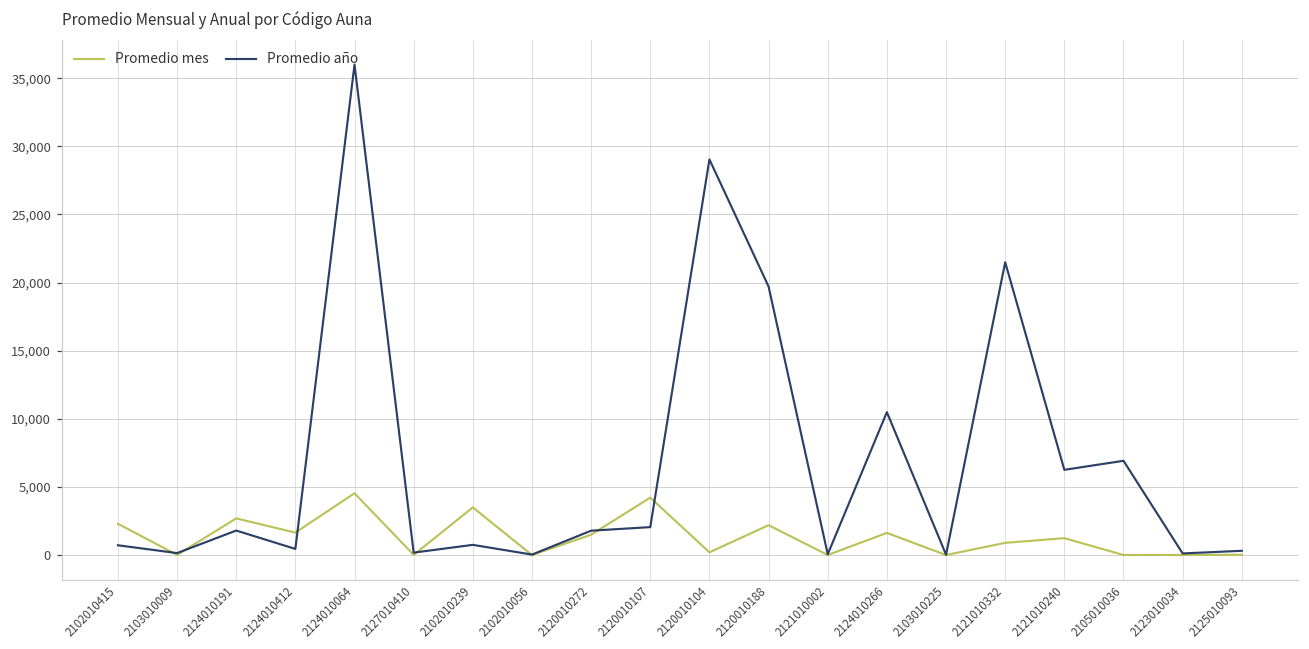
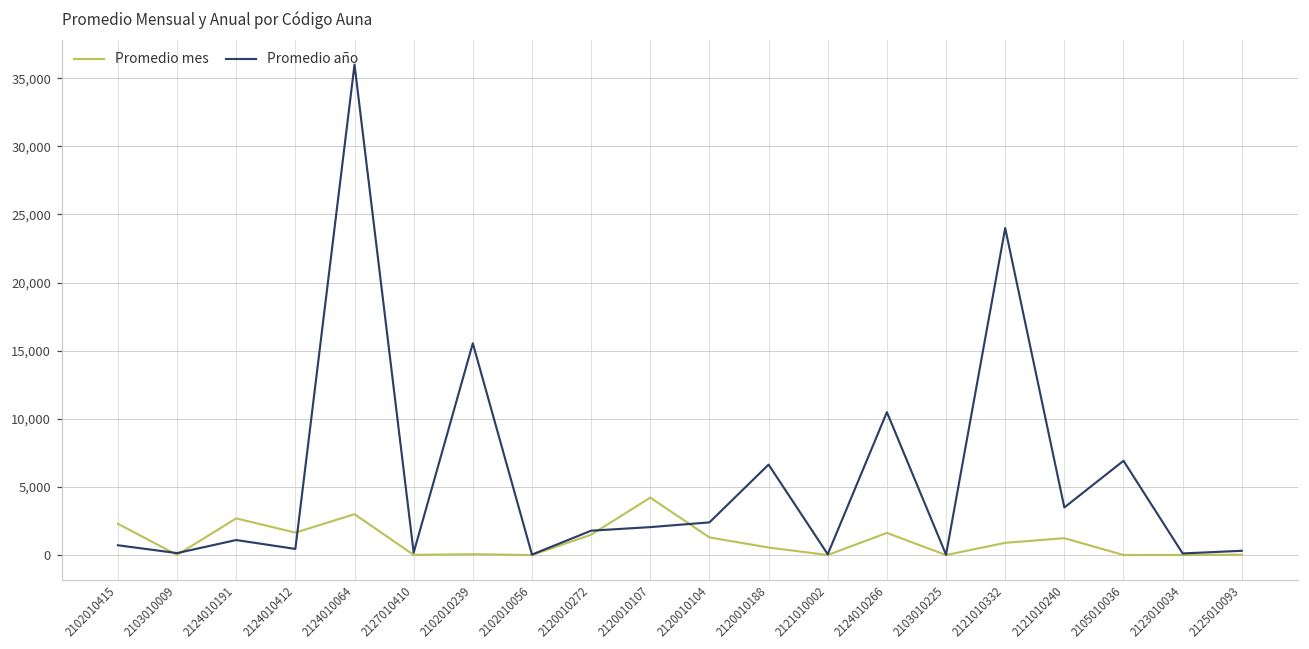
Promedio año, 2124010191: 1,800 -> 1,100
Promedio mes, 2124010064: 4,500 -> 3,000
Promedio mes, 2102010239: 3,500 -> 100
Promedio año, 2102010239: 800 -> 15,500
Promedio mes, 2120010104: 200 -> 1,300
Promedio año, 2120010104: 29,000 -> 2,400
Promedio mes, 2120010188: 2,200 -> 600
Promedio año, 2120010188: 19,700 -> 6,600
Promedio año, 2121010332: 21,500 -> 24,000
Promedio año, 2121010240: 6,300 -> 3,500
